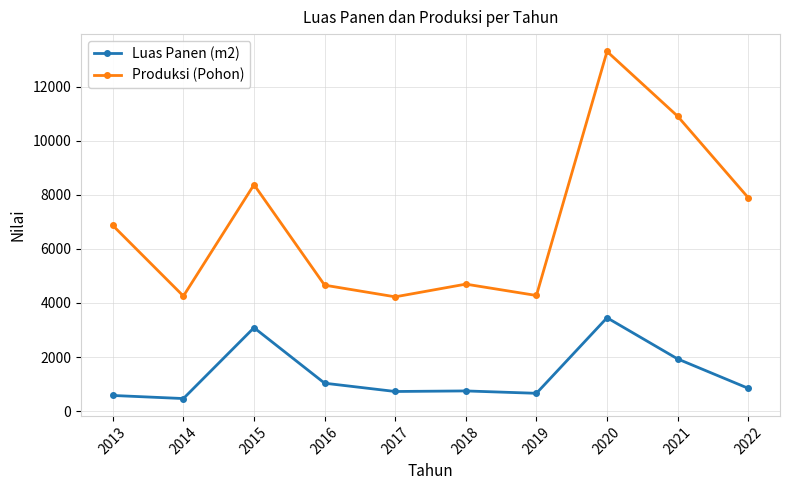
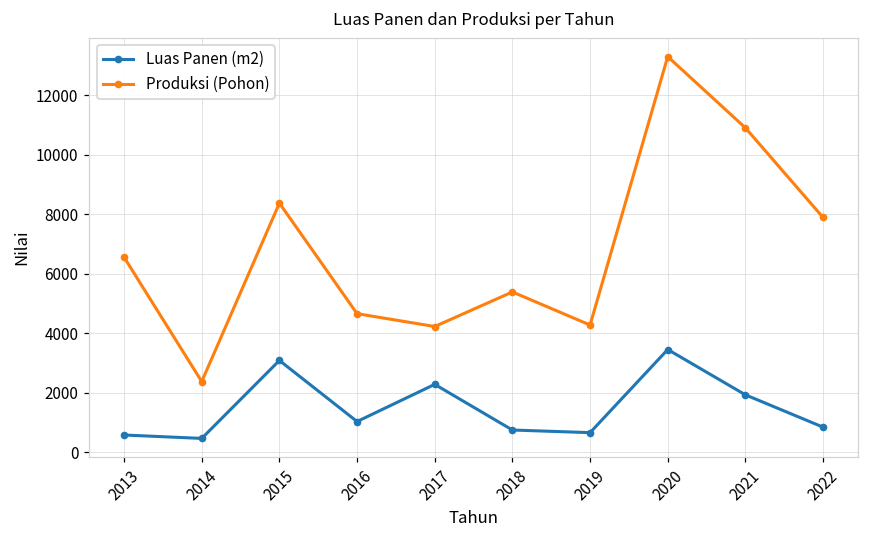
Produksi (Pohon), 2013: 6900 -> 6600
Produksi (Pohon), 2014: 4300 -> 2400
Luas Panen (m2), 2017: 700 -> 2300
Produksi (Pohon), 2018: 4700 -> 5400
